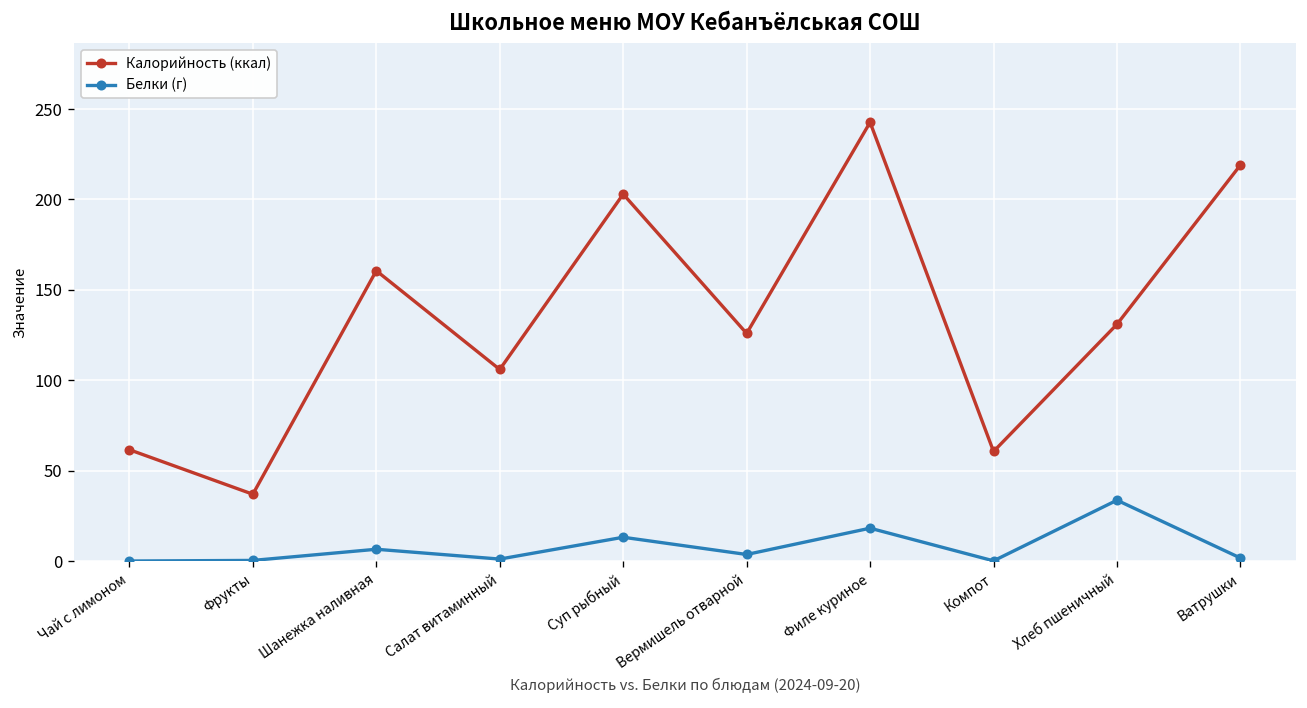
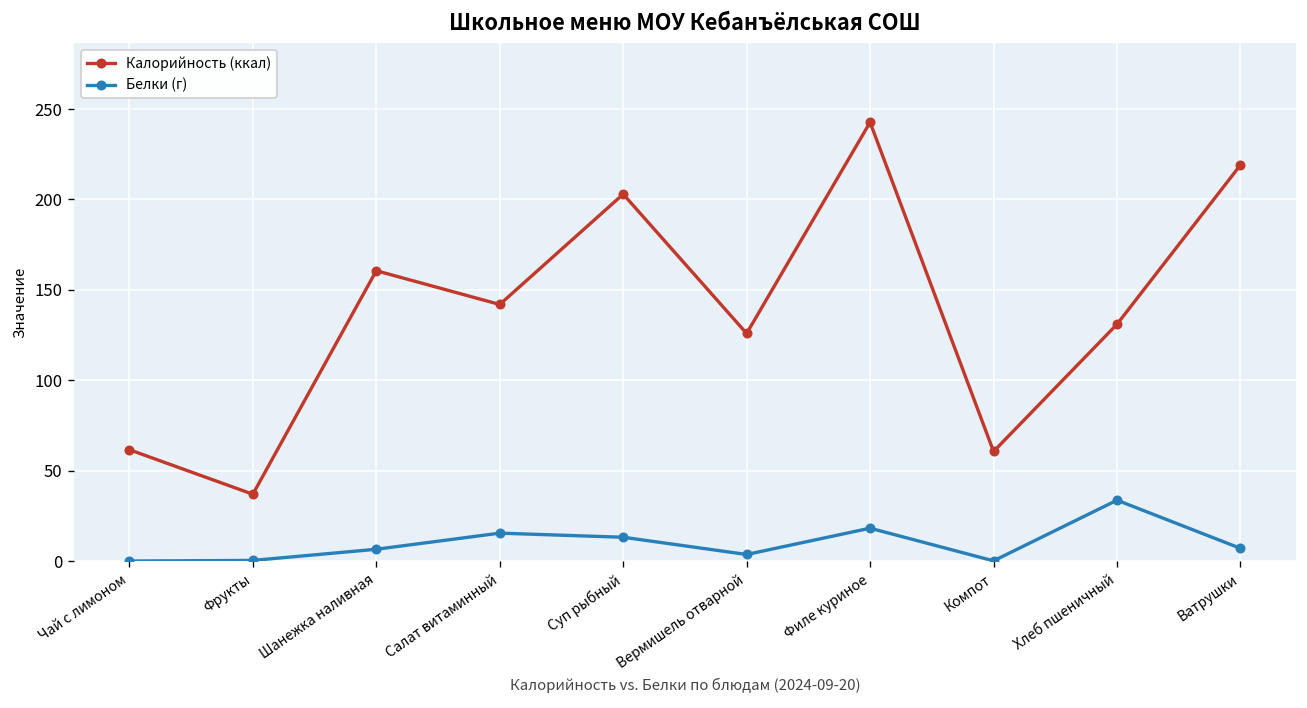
Калорийность (ккал), Салат витаминный: 106 -> 142
Белки (г), Салат витаминный: 1 -> 15
Белки (г), Ватрушки: 2 -> 7
